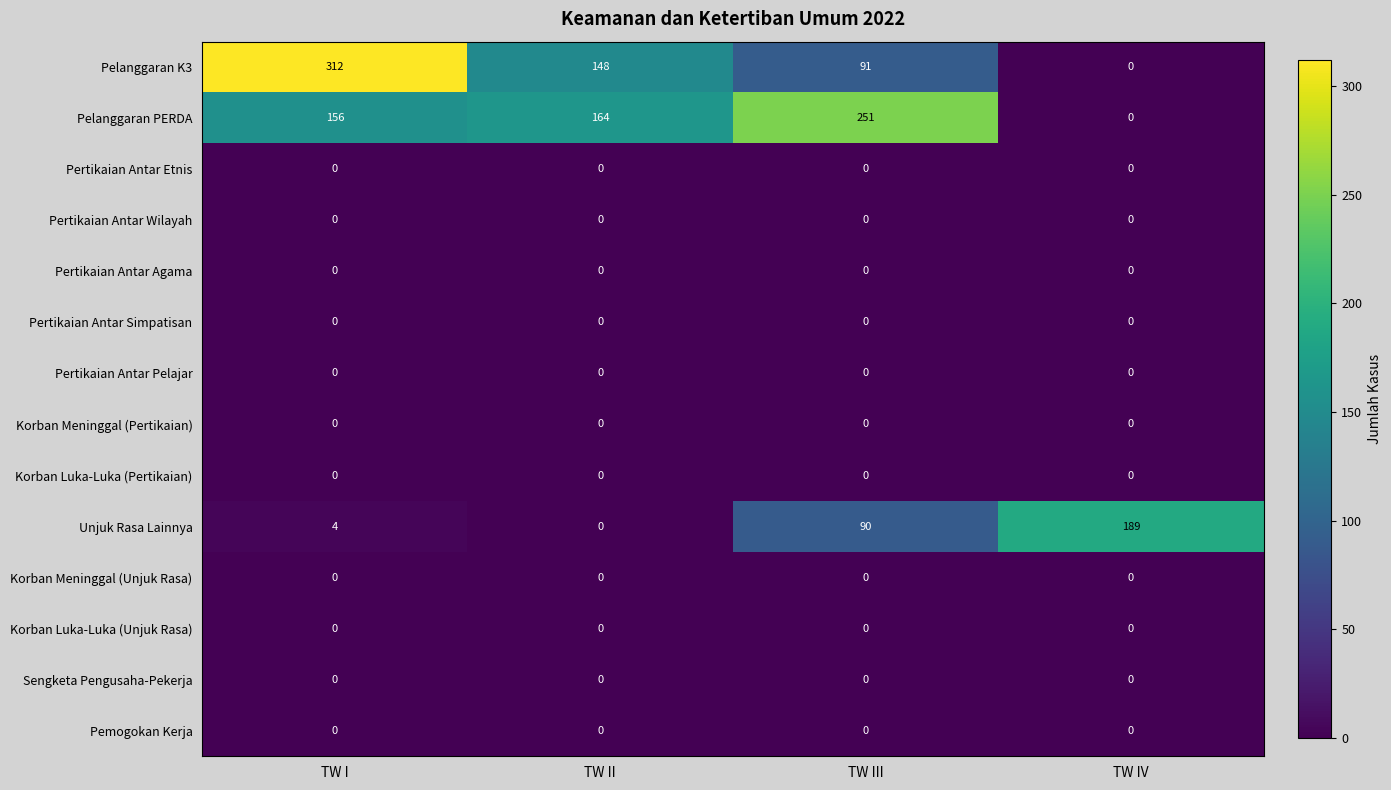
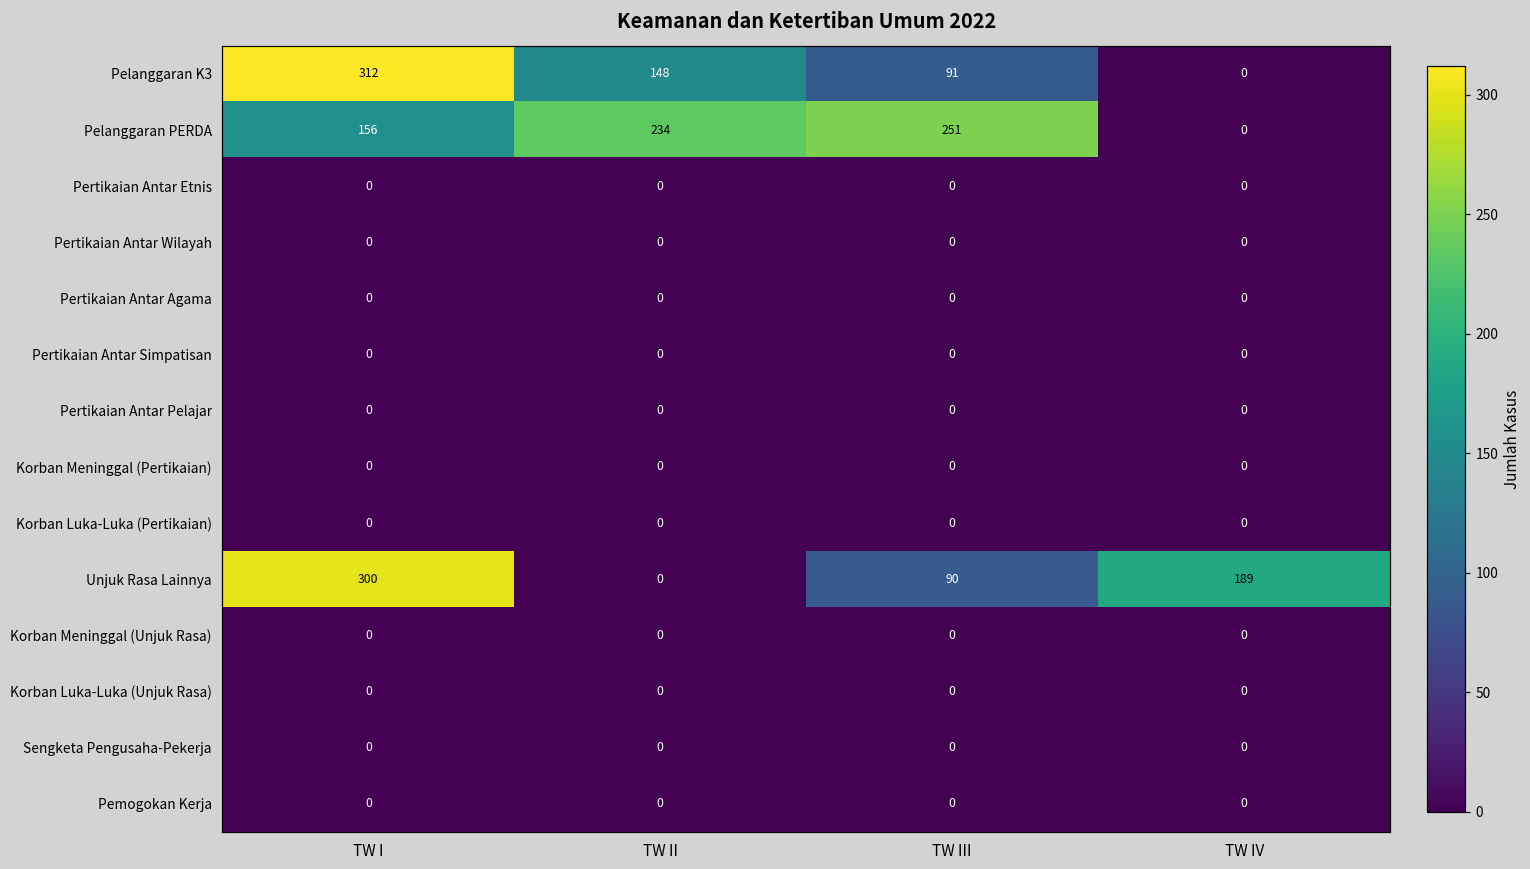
Pelanggaran PERDA, TW II: 164 -> 234
Unjuk Rasa Lainnya, TW I: 4 -> 300
